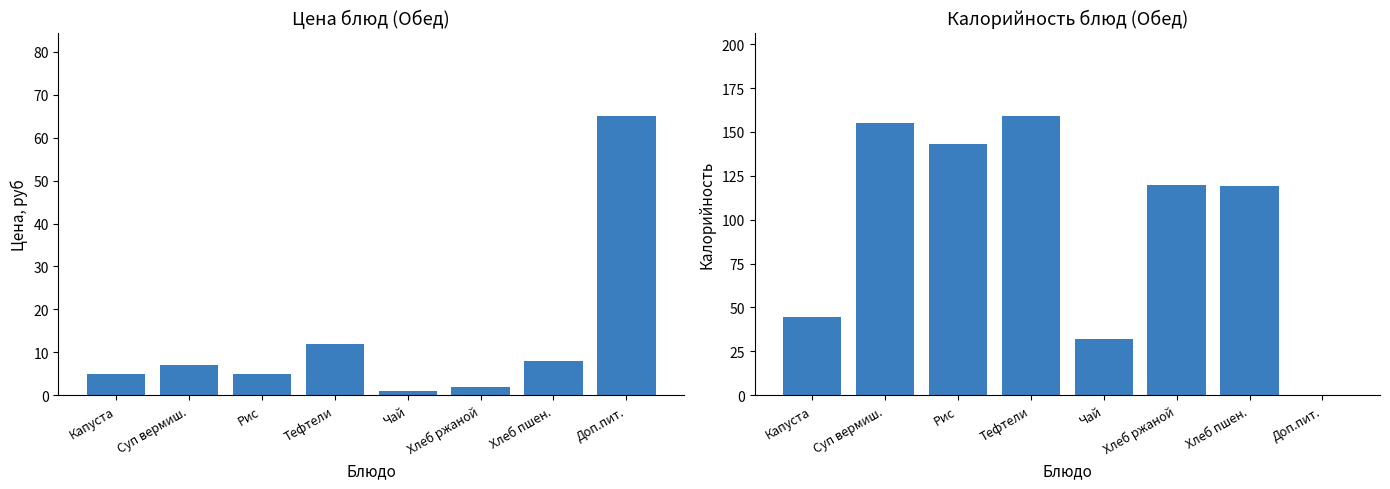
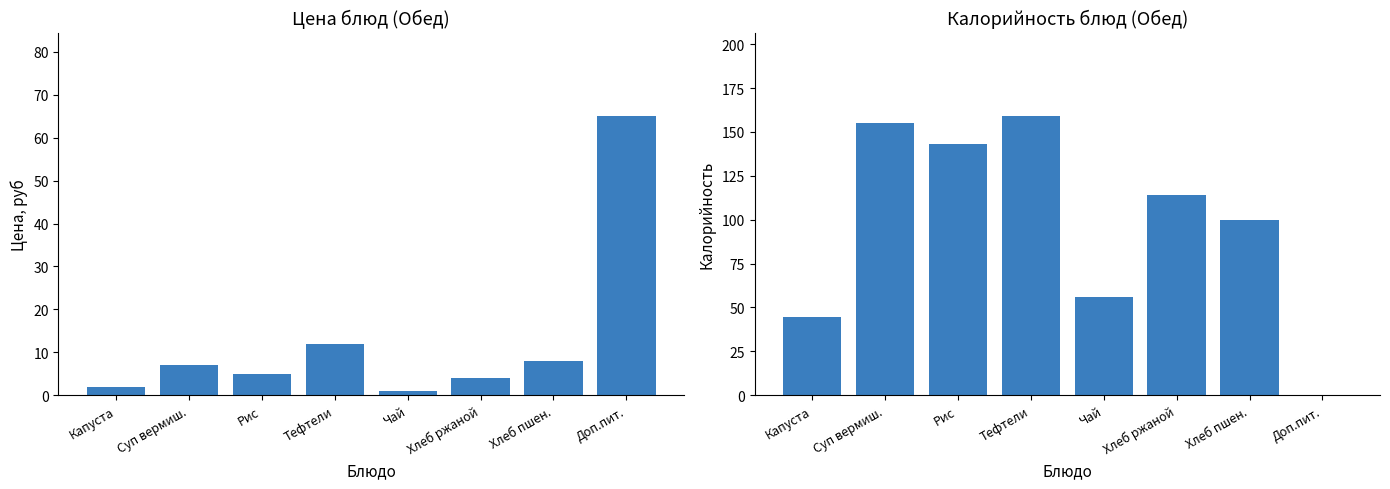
Цена блюд (Обед), Капуста: 5 -> 2
Цена блюд (Обед), Хлеб ржаной: 2 -> 4
Калорийность блюд (Обед), Чай: 32 -> 56
Калорийность блюд (Обед), Хлеб ржаной: 120 -> 114
Калорийность блюд (Обед), Хлеб пшен.: 119 -> 100
